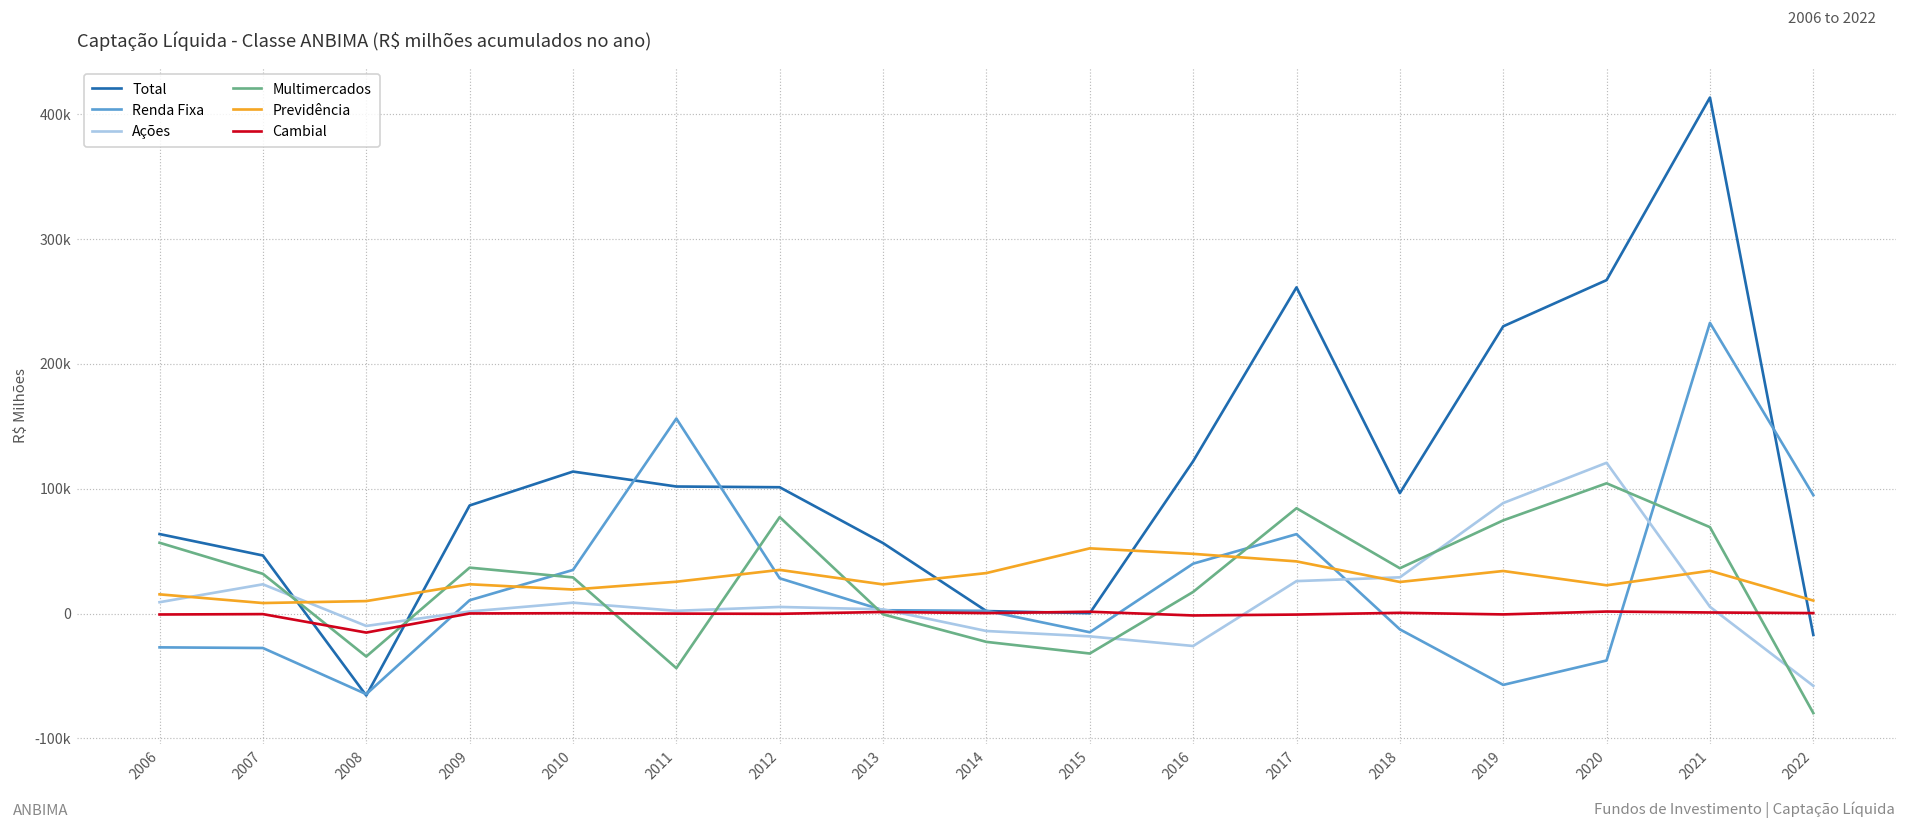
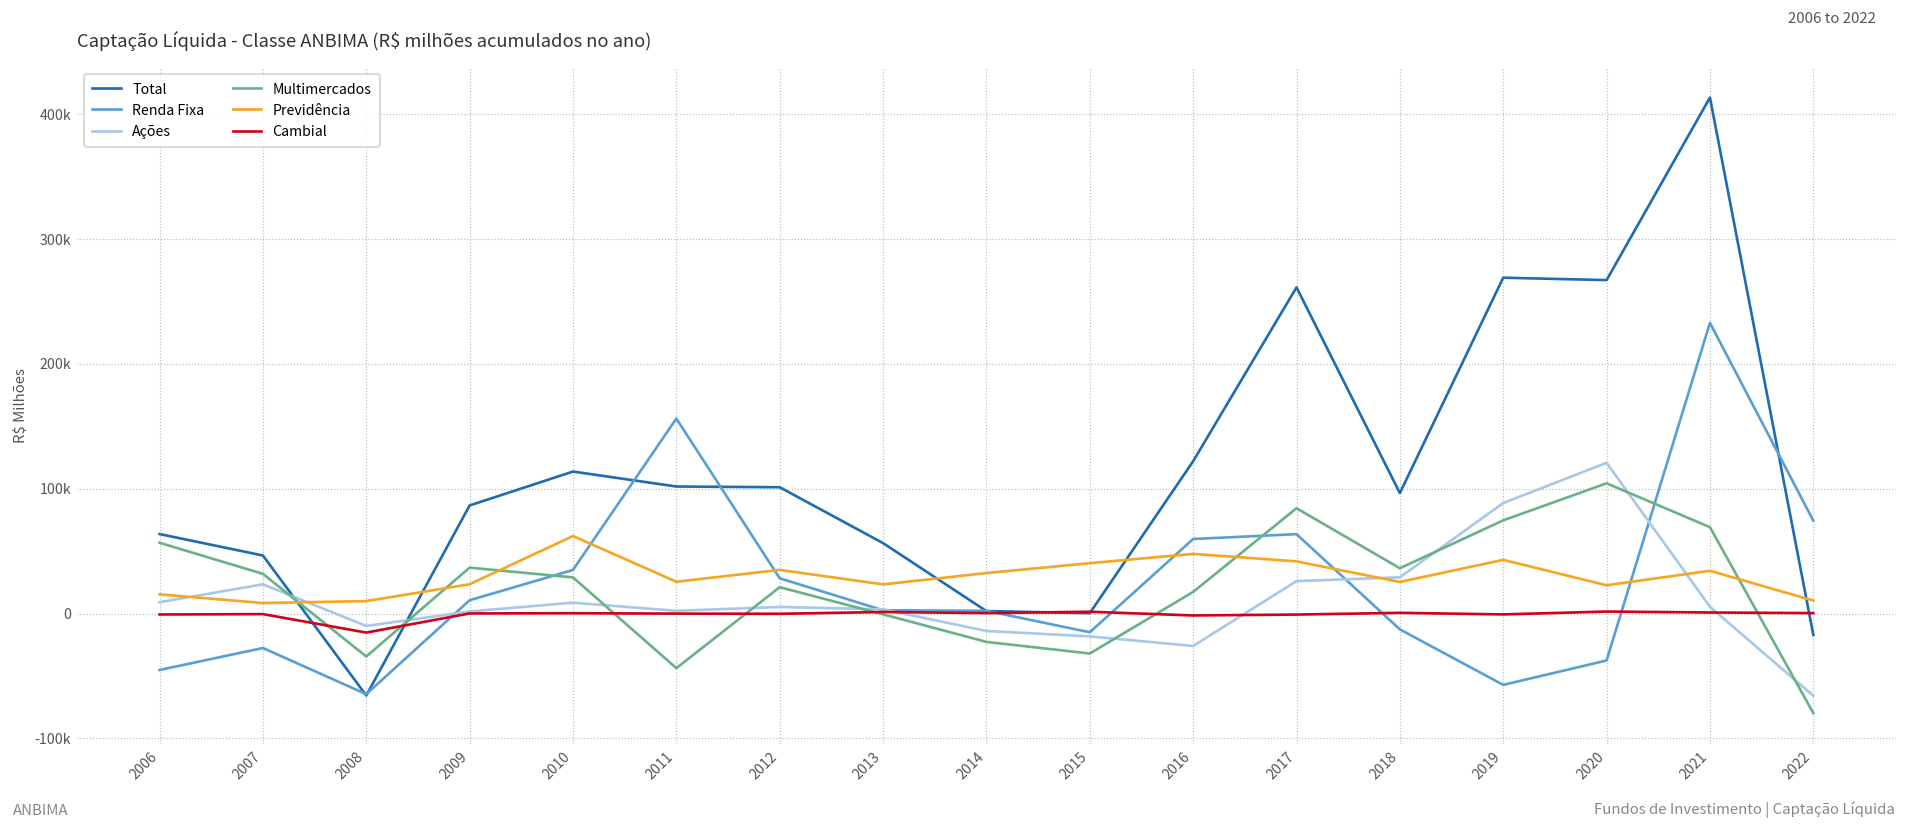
Renda Fixa, 2006: -27000 -> -45000
Previdência, 2010: 19000 -> 62000
Multimercados, 2012: 77000 -> 21000
Previdência, 2015: 52000 -> 40000
Renda Fixa, 2016: 40000 -> 60000
Total, 2019: 230000 -> 269000
Previdência, 2019: 34000 -> 43000
Renda Fixa, 2022: 95000 -> 74000
Ações, 2022: -58000 -> -66000
